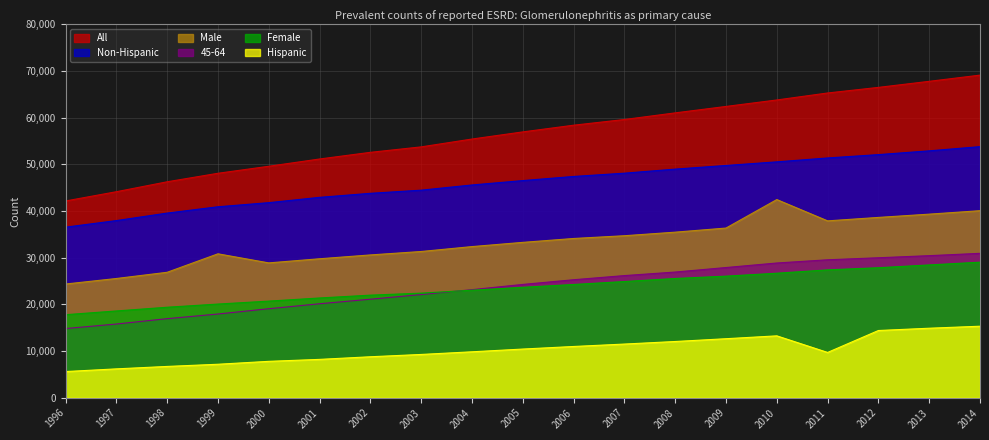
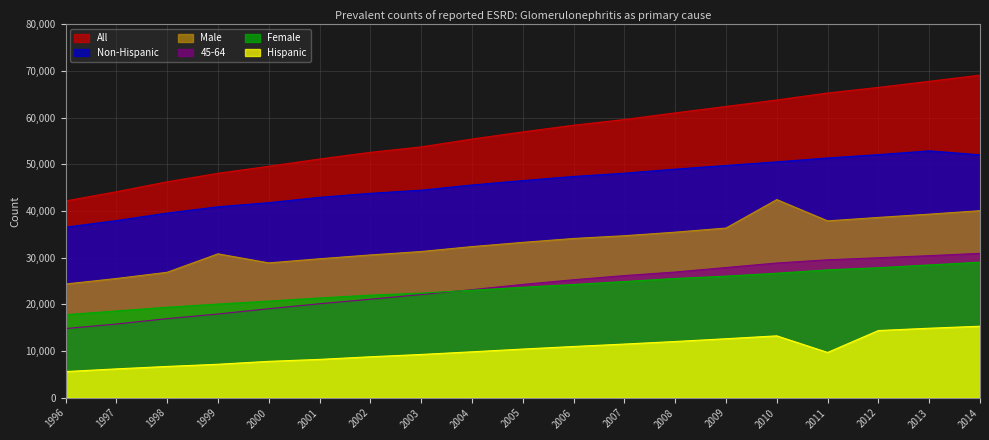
Non-Hispanic, 2014: 54,000 -> 52,000
